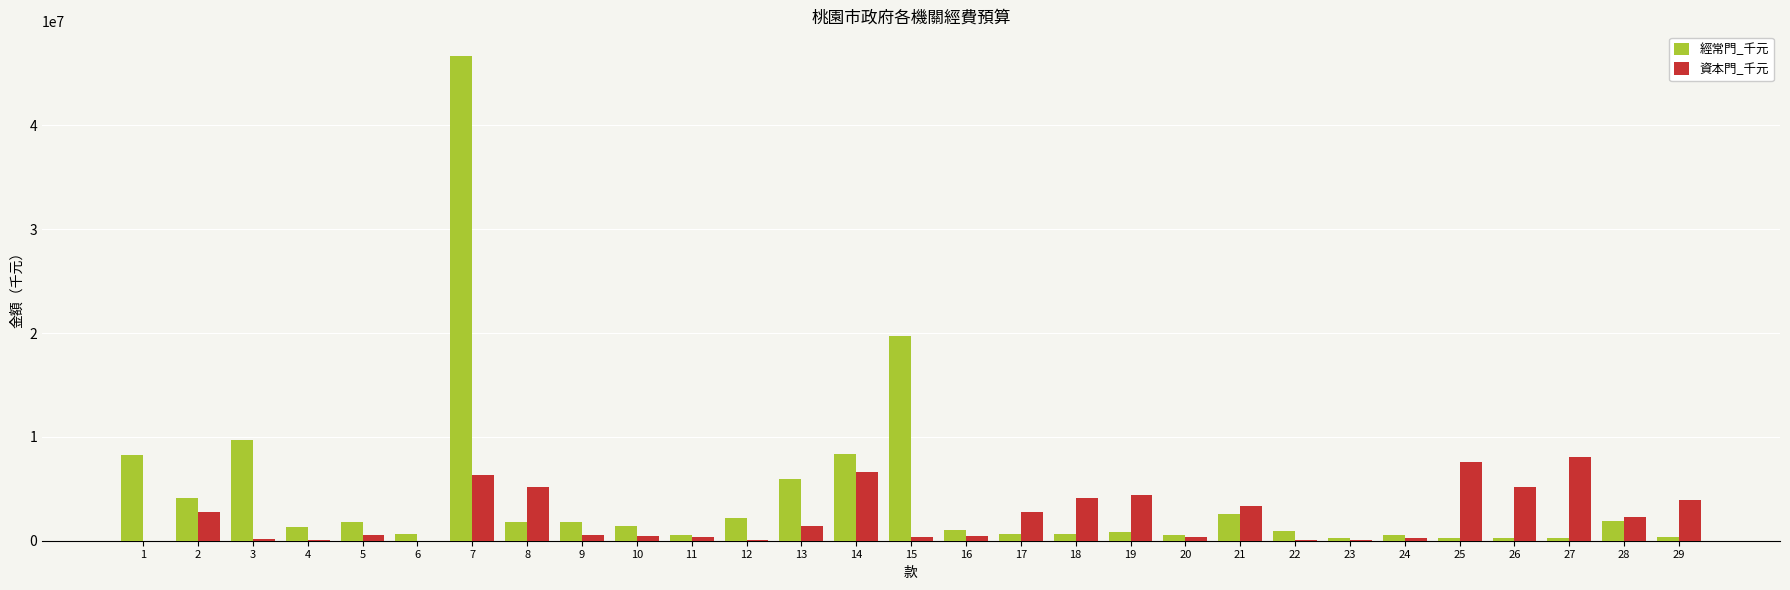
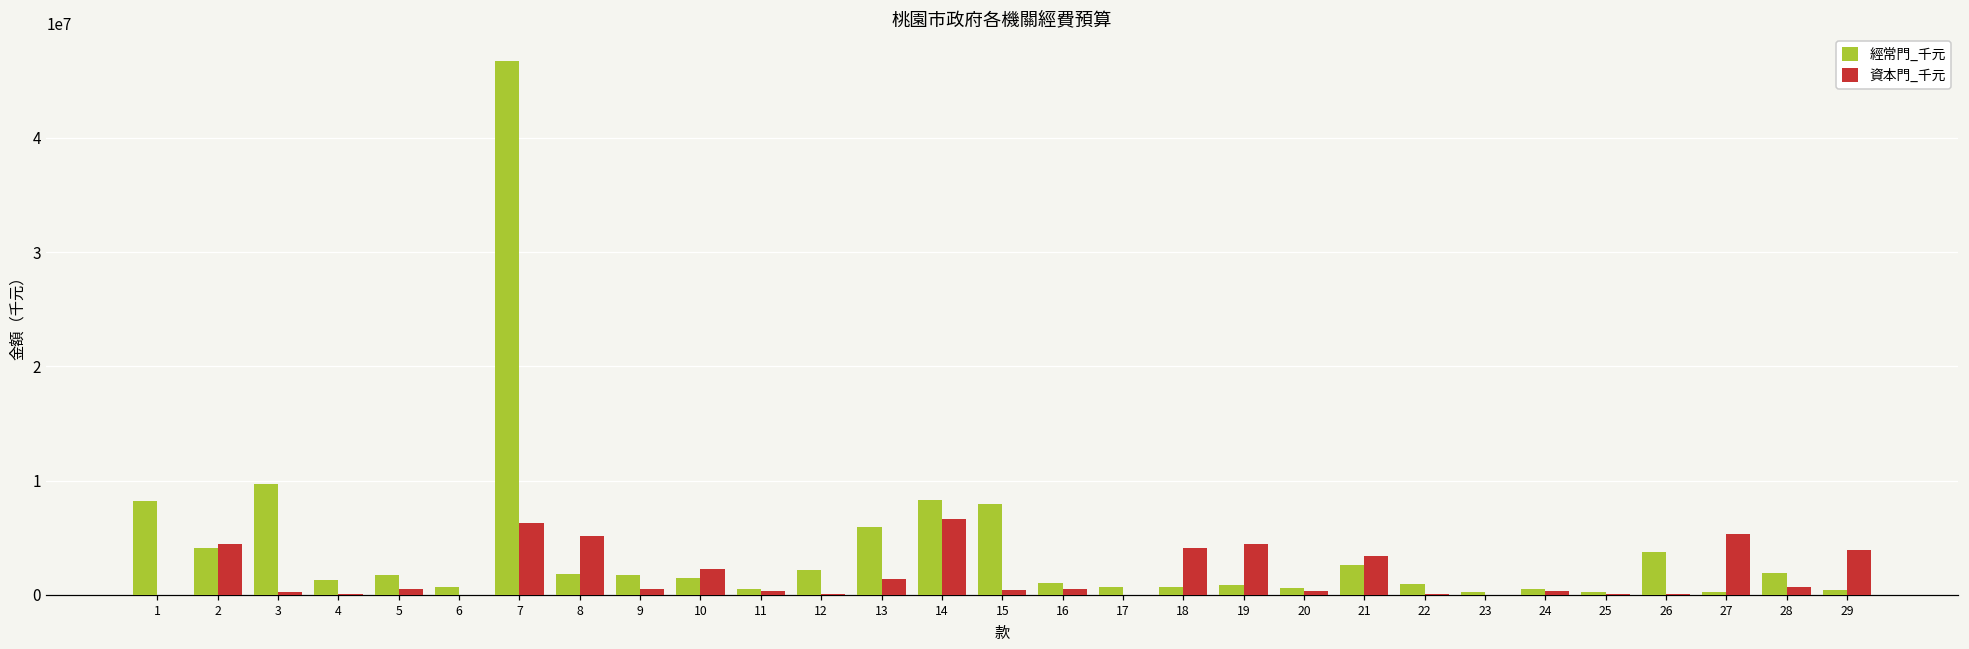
資本門_千元, 2: 2700000 -> 4500000
資本門_千元, 10: 500000 -> 2200000
經常門_千元, 15: 19700000 -> 7900000
資本門_千元, 17: 2800000 -> 0
資本門_千元, 25: 7500000 -> 0
經常門_千元, 26: 300000 -> 3700000
資本門_千元, 26: 5200000 -> 0
資本門_千元, 27: 8000000 -> 5300000
資本門_千元, 28: 2200000 -> 700000
